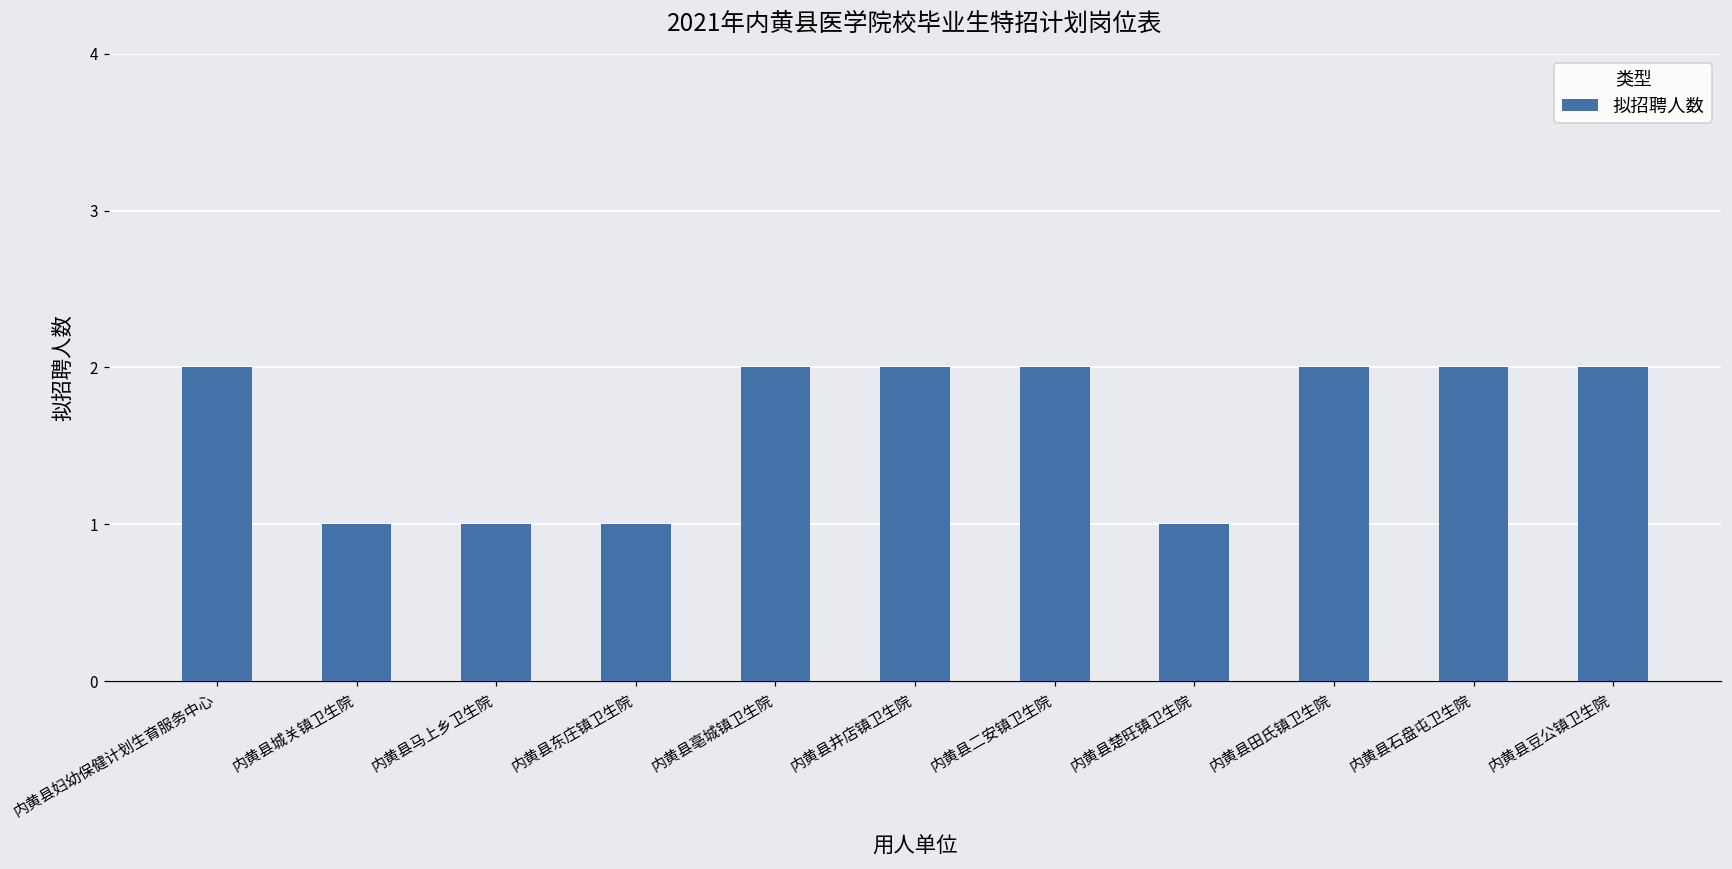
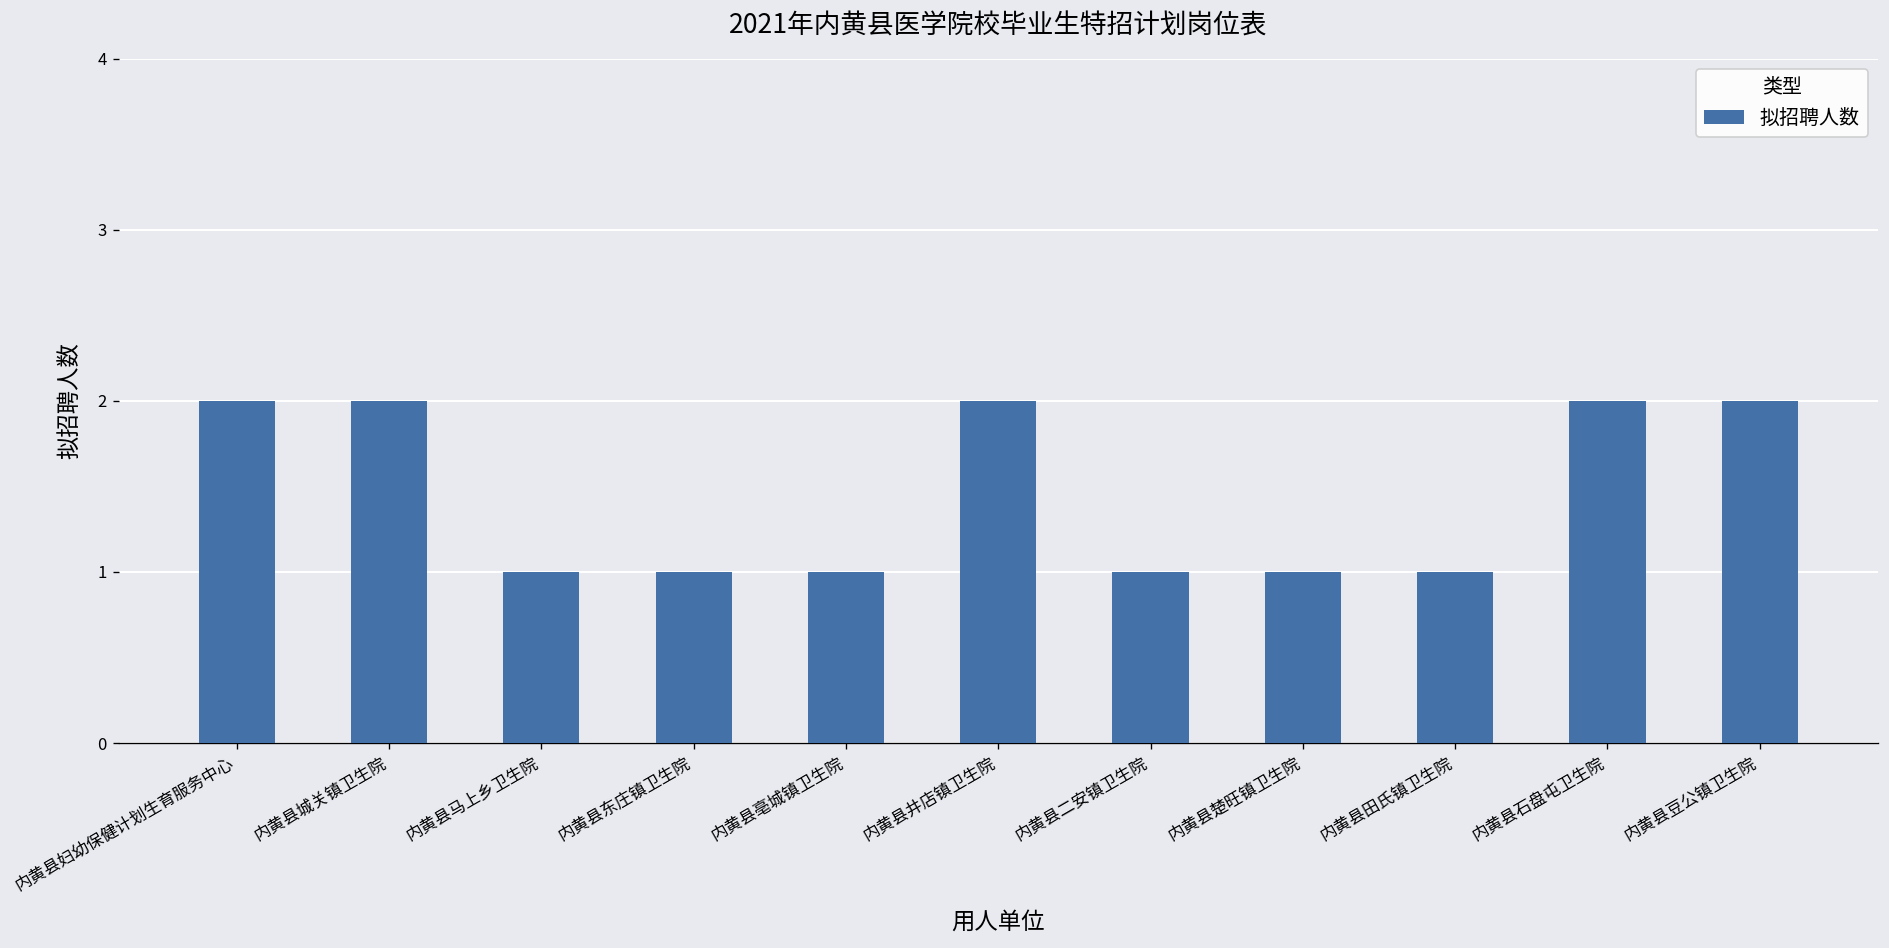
内黄县城关镇卫生院: 1 -> 2
内黄县亳城镇卫生院: 2 -> 1
内黄县二安镇卫生院: 2 -> 1
内黄县田氏镇卫生院: 2 -> 1
